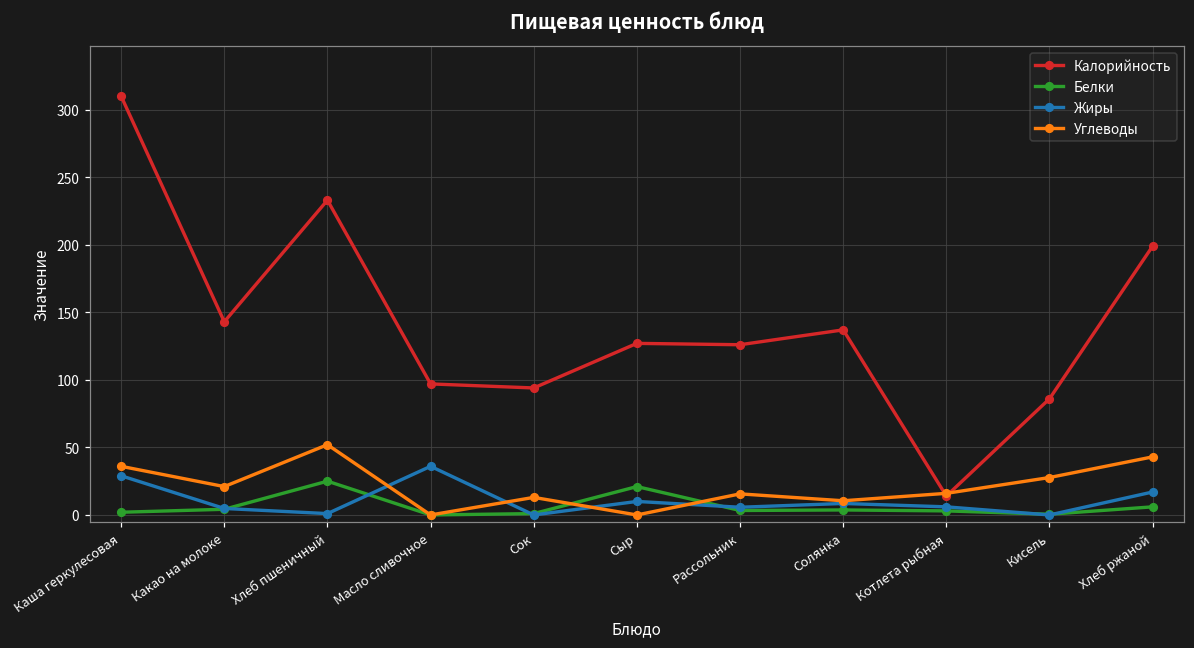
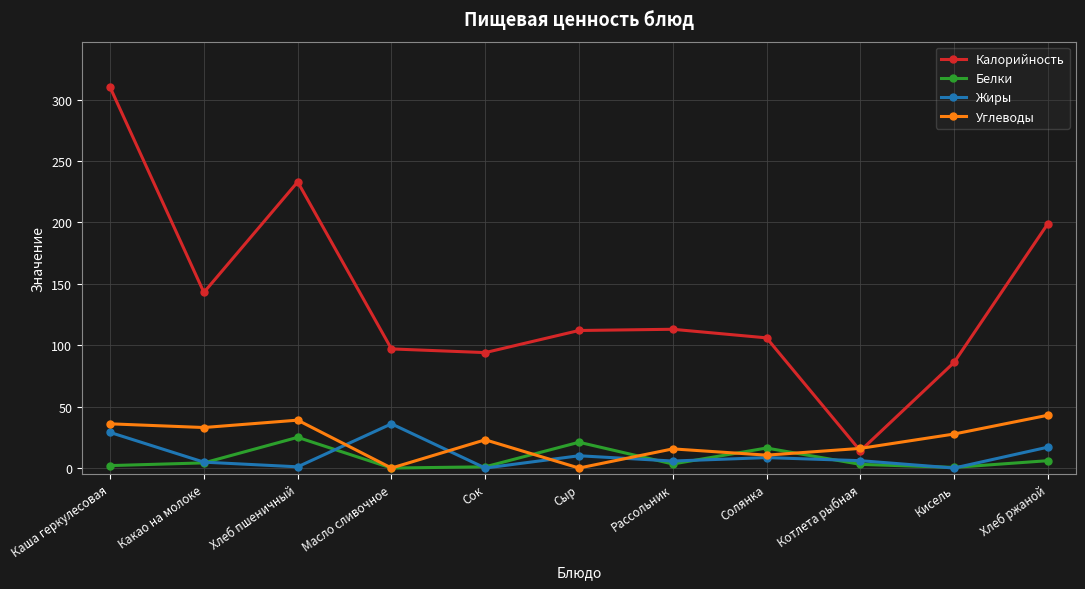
Углеводы, Какао на молоке: 21 -> 33
Углеводы, Хлеб пшеничный: 52 -> 39
Углеводы, Сок: 13 -> 23
Калорийность, Сыр: 127 -> 112
Калорийность, Рассольник: 126 -> 113
Калорийность, Солянка: 137 -> 106
Белки, Солянка: 4 -> 16
